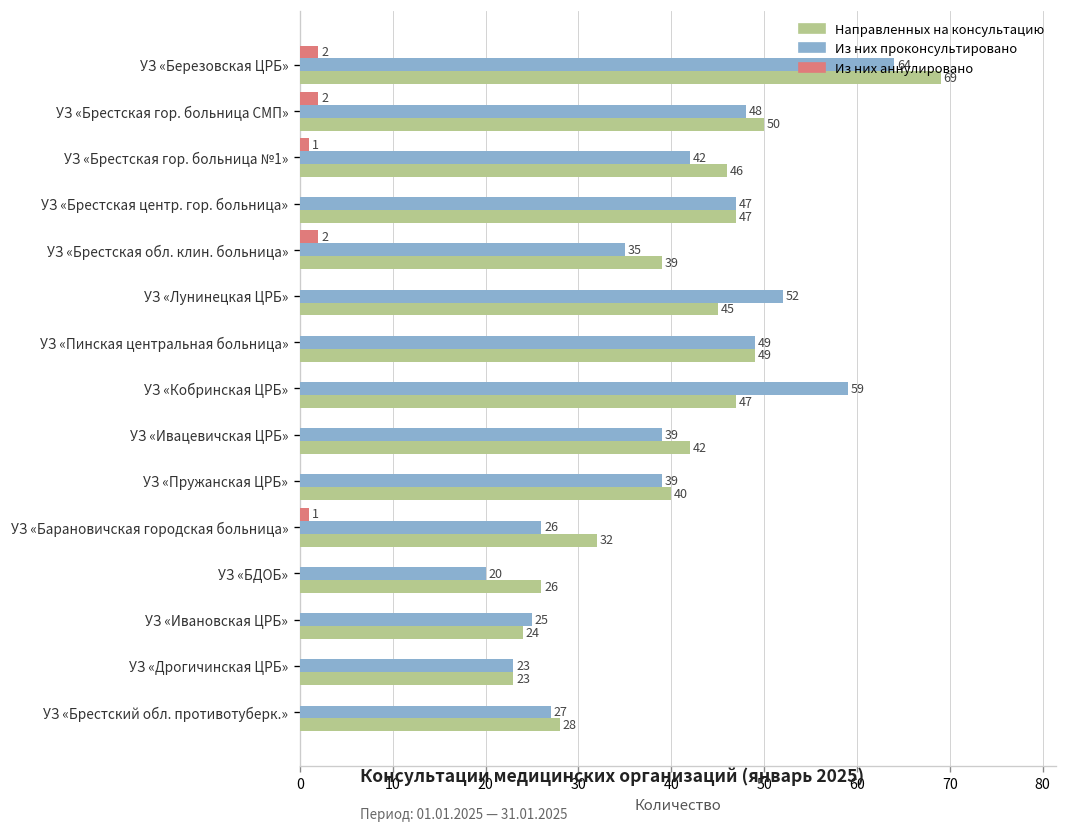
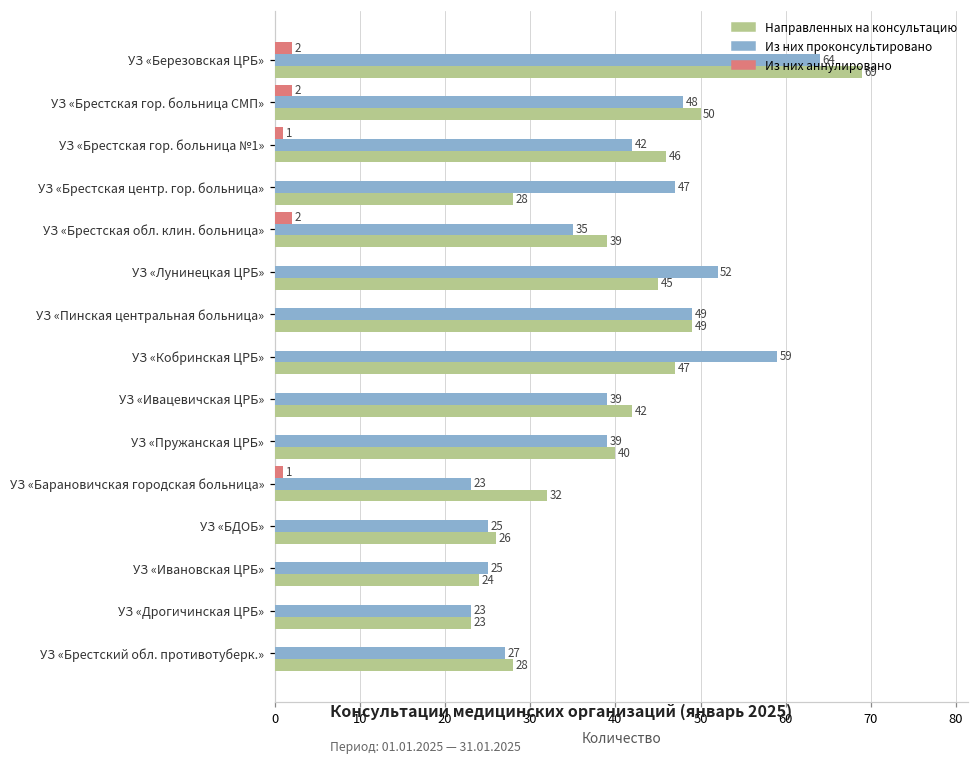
Направленных на консультацию, УЗ «Брестская центр. гор. больница»: 47 -> 28
Из них проконсультировано, УЗ «Барановичская городская больница»: 26 -> 23
Из них проконсультировано, УЗ «БДОБ»: 20 -> 25
